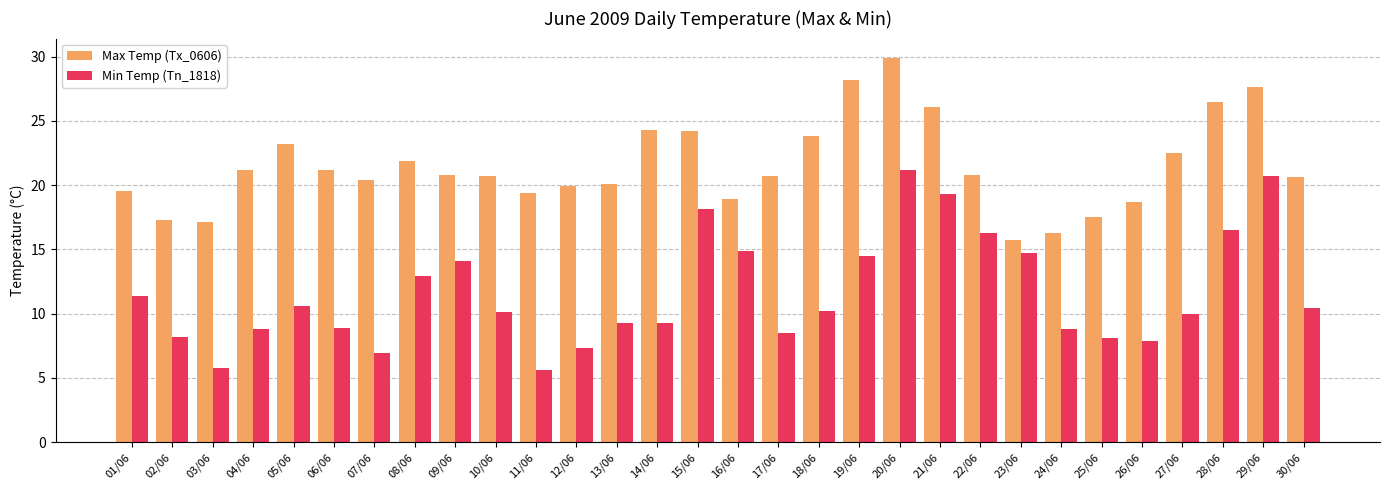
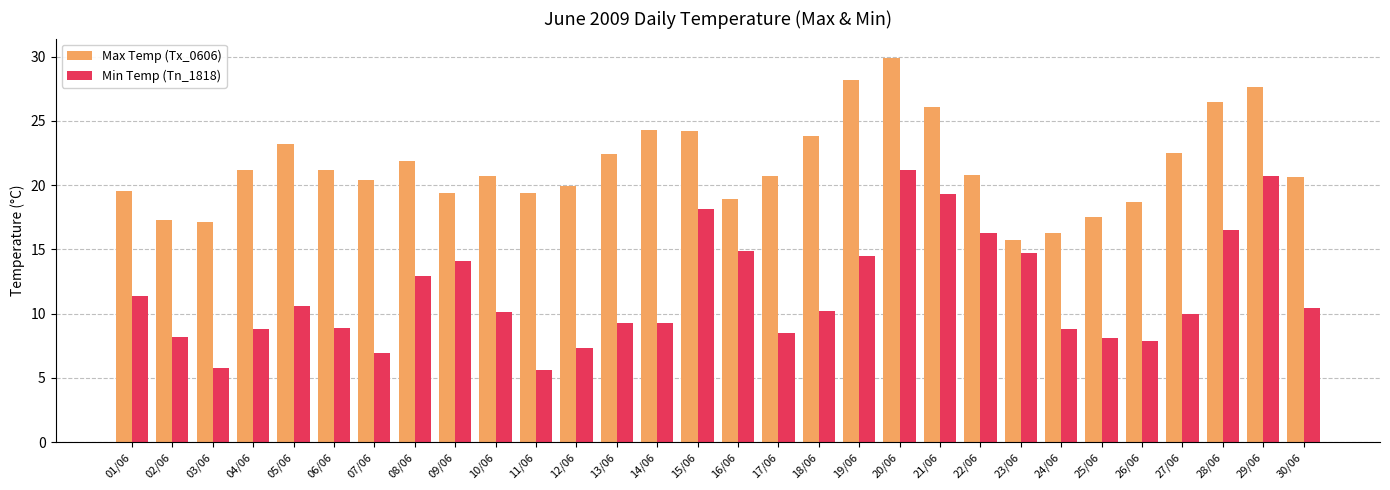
Max Temp (Tx_0606), 09/06: 20.8 -> 19.4
Max Temp (Tx_0606), 13/06: 20.1 -> 22.4
